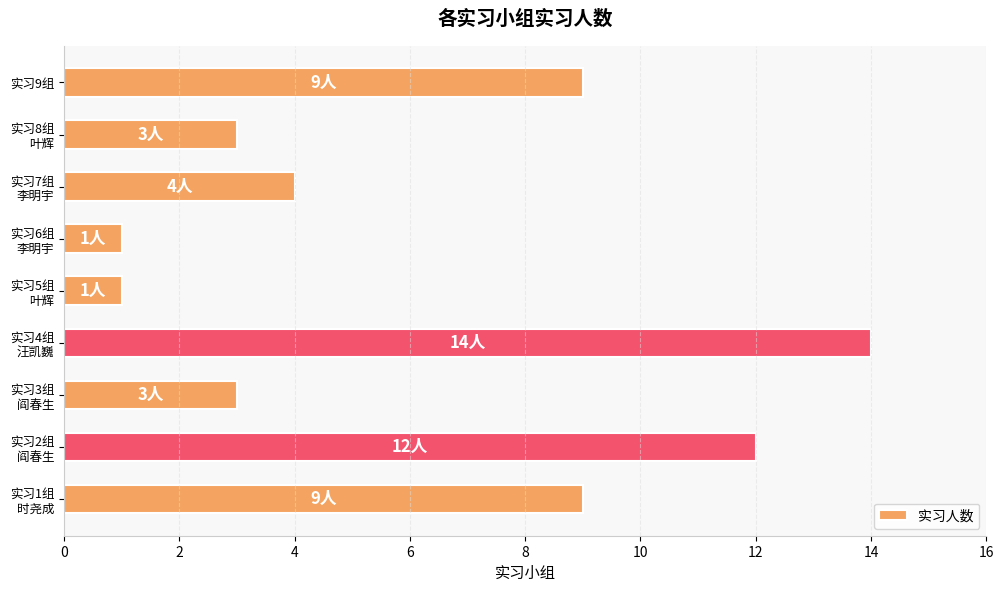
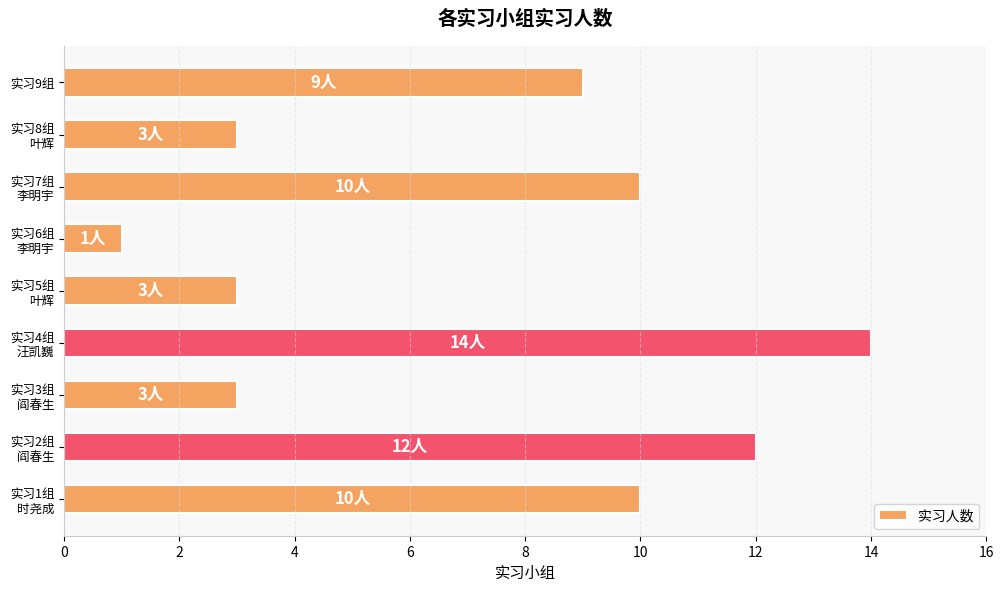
实习7组 李明宇: 4人 -> 10人
实习5组 叶辉: 1人 -> 3人
实习1组 时尧成: 9人 -> 10人
